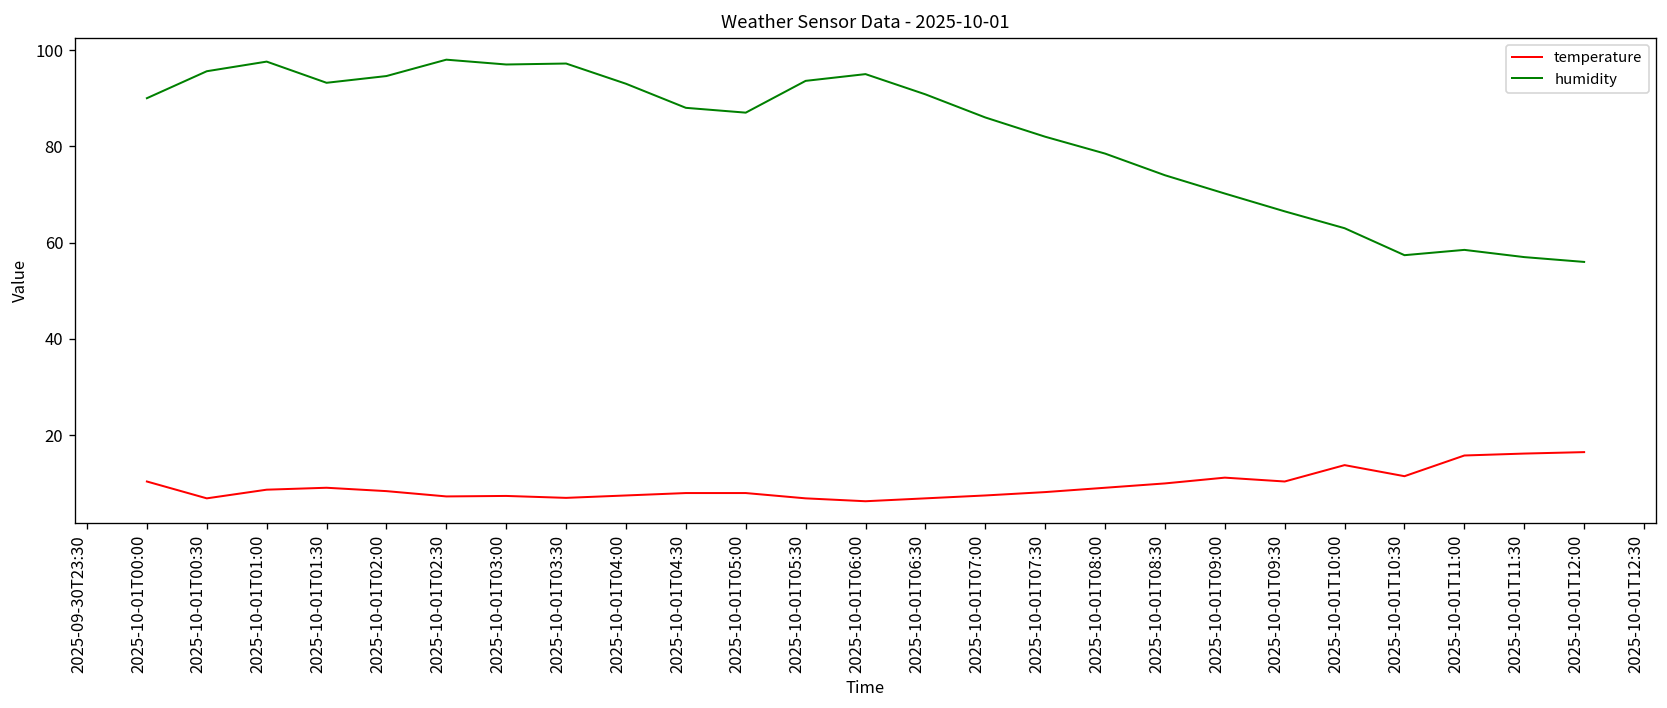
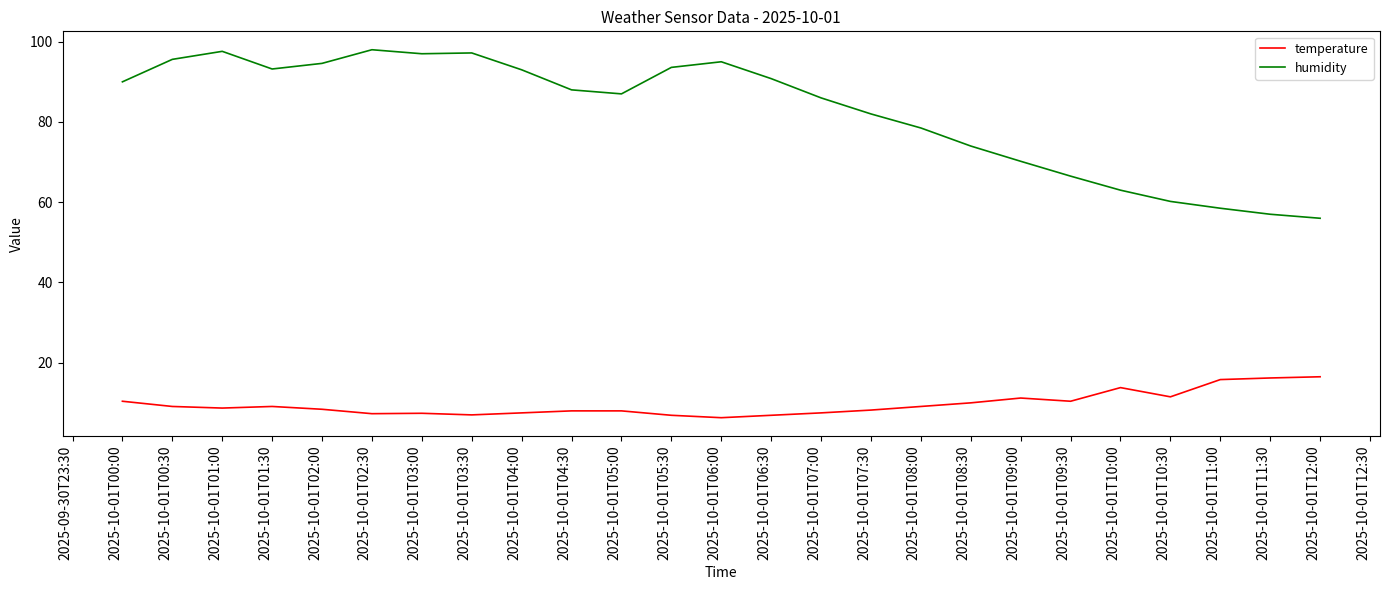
temperature, 2025-10-01T00:30: 7 -> 9
humidity, 2025-10-01T10:30: 57 -> 60
